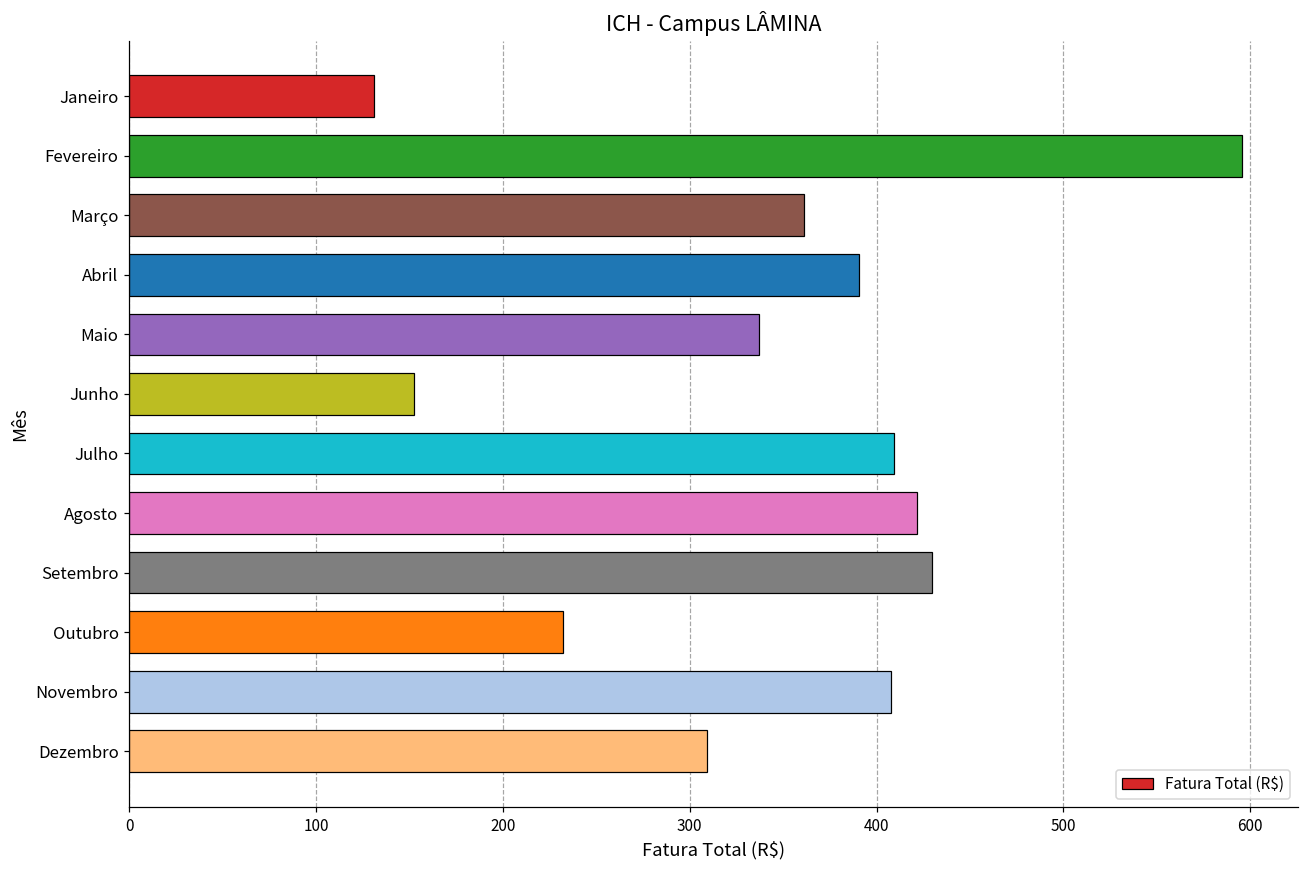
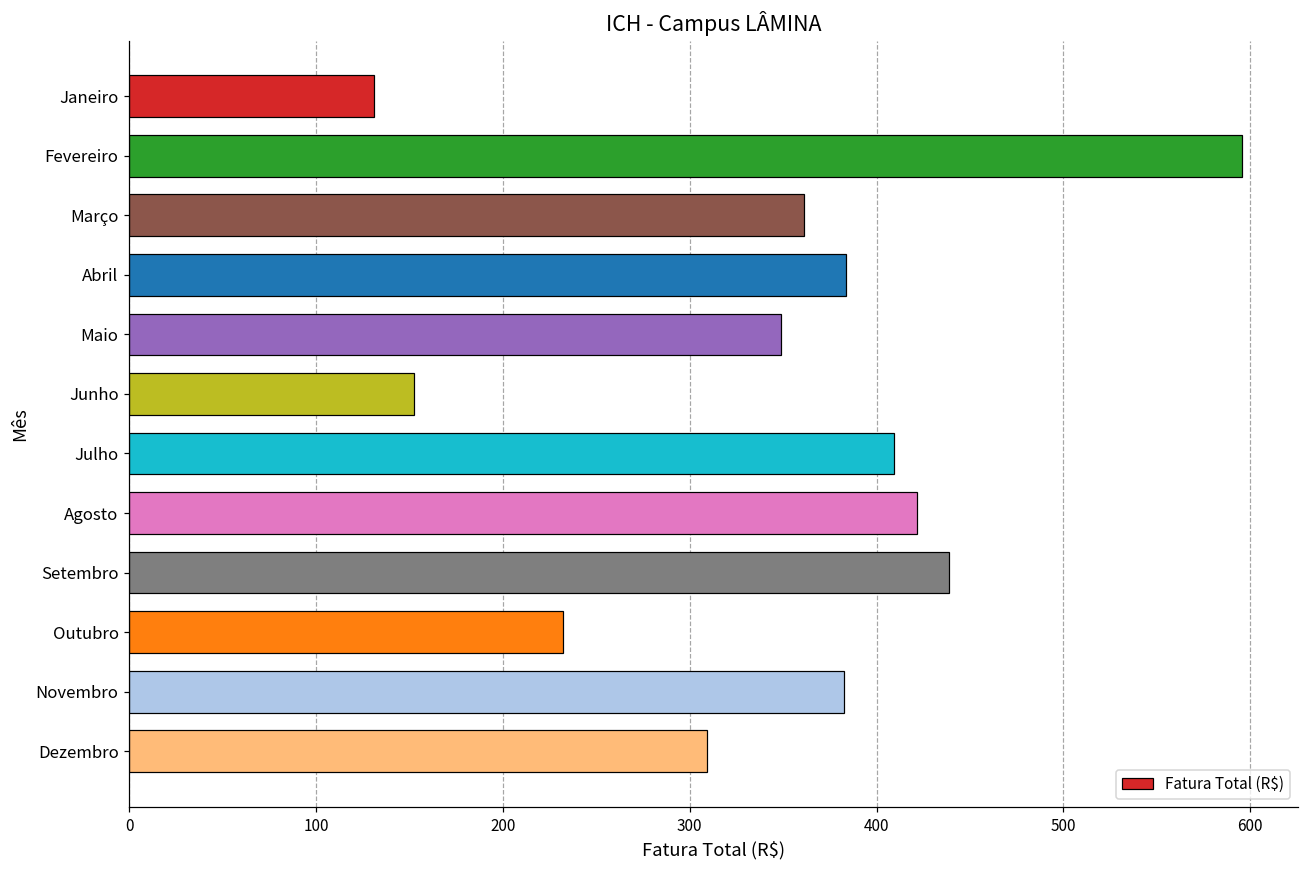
Abril: 391 -> 384
Maio: 337 -> 349
Setembro: 430 -> 439
Novembro: 408 -> 382
